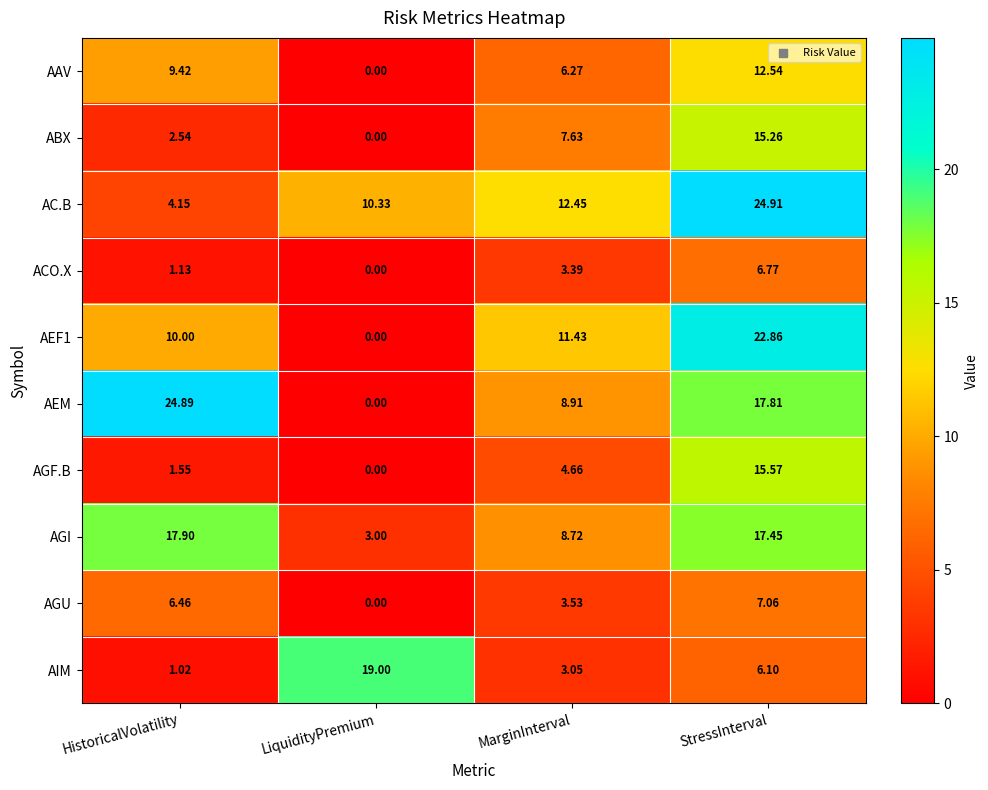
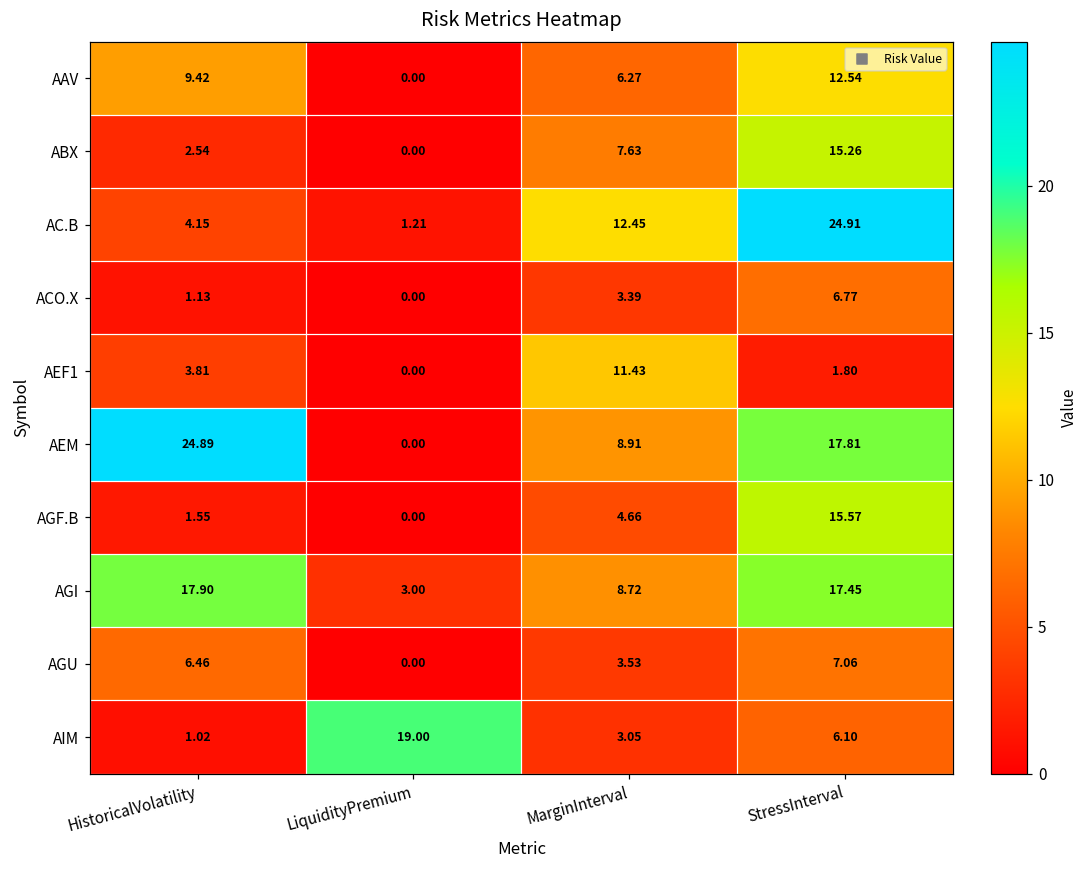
AC.B, LiquidityPremium: 10.33 -> 1.21
AEF1, HistoricalVolatility: 10.00 -> 3.81
AEF1, StressInterval: 22.86 -> 1.80
